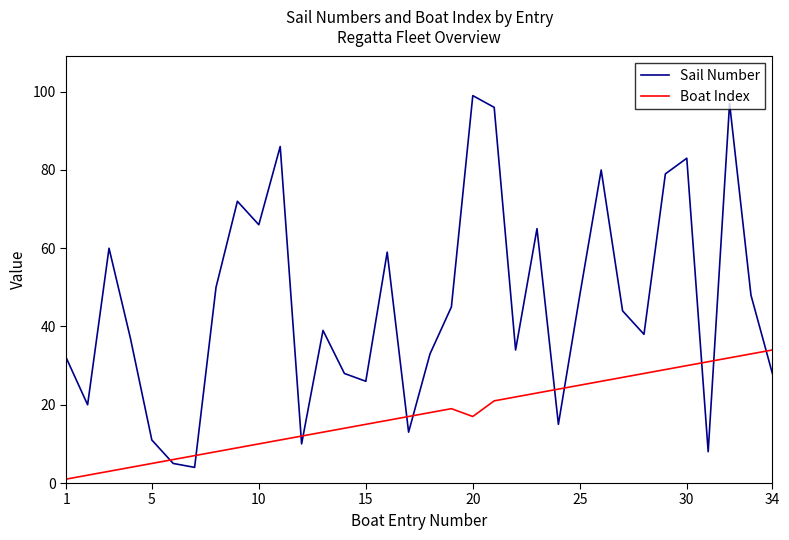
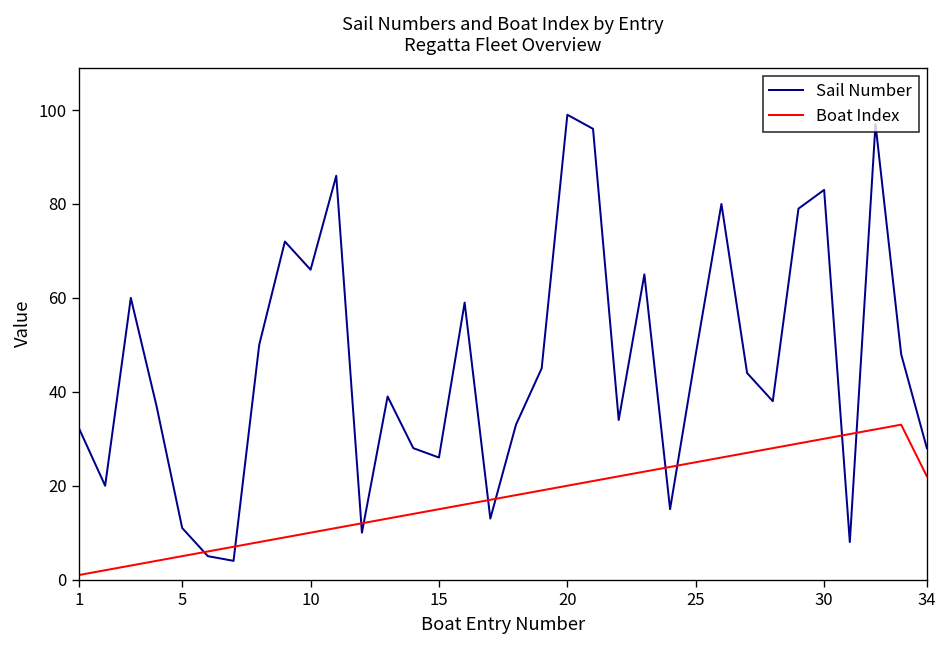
Boat Index, 20: 17 -> 20
Boat Index, 34: 34 -> 22
